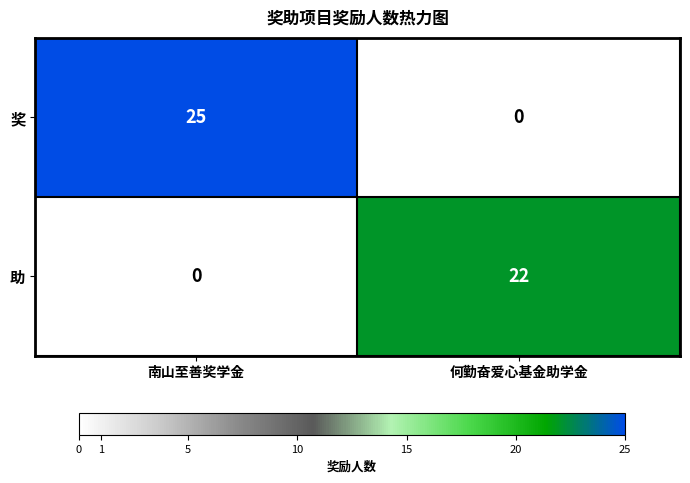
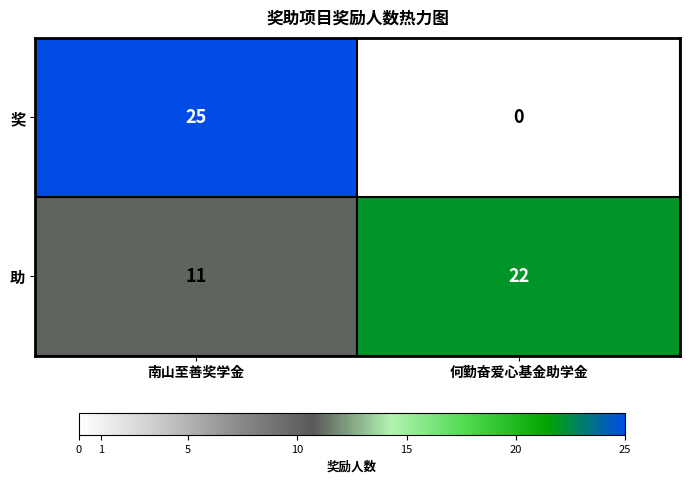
助, 南山至善奖学金: 0 -> 11
